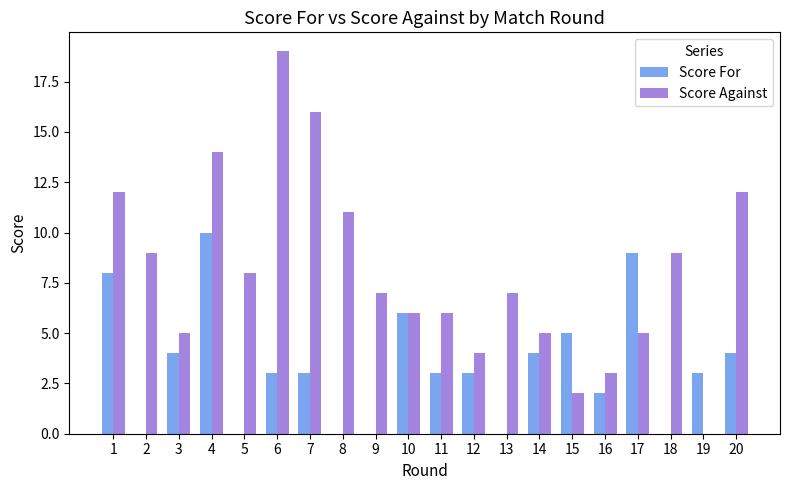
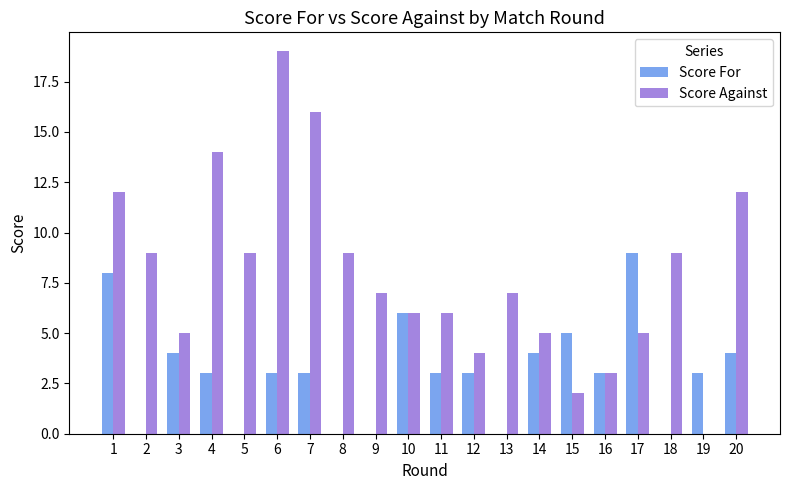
Score For, 4: 10 -> 3
Score Against, 5: 8 -> 9
Score Against, 8: 11 -> 9
Score For, 16: 2 -> 3
